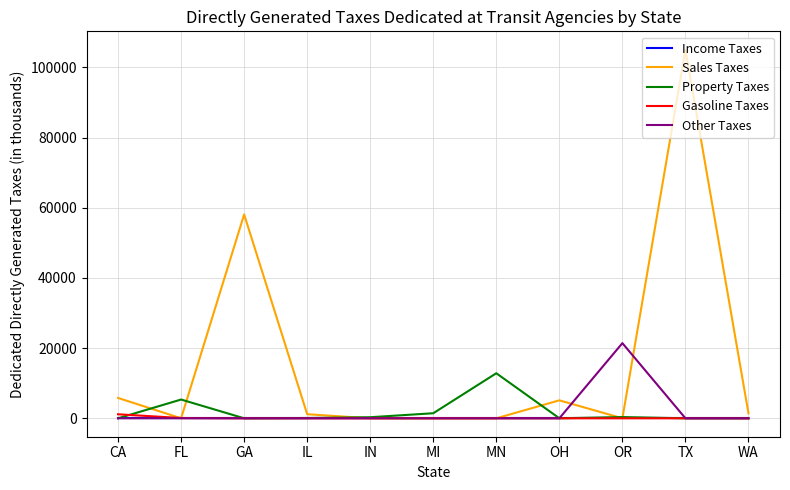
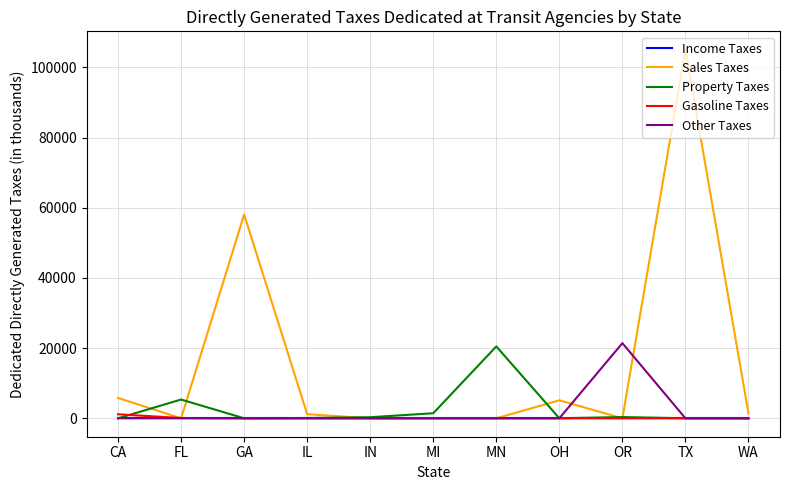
Property Taxes, MN: 13000 -> 20000
